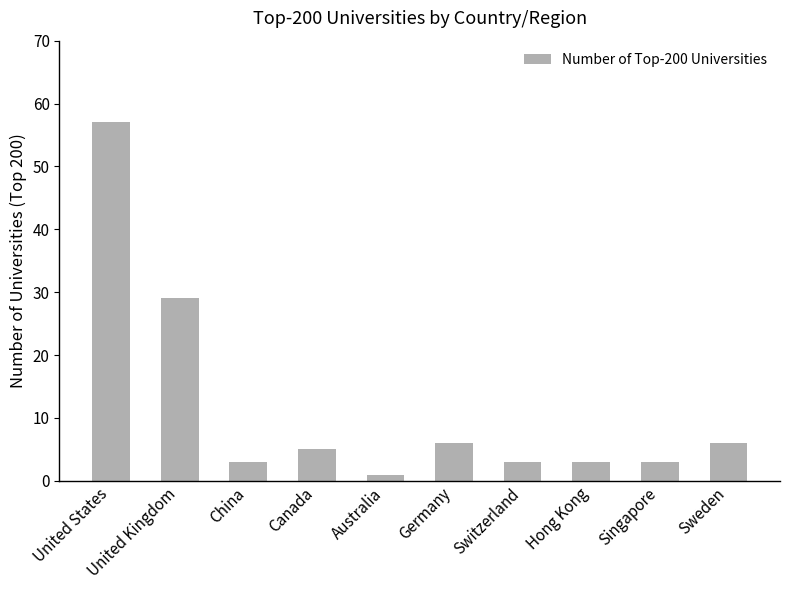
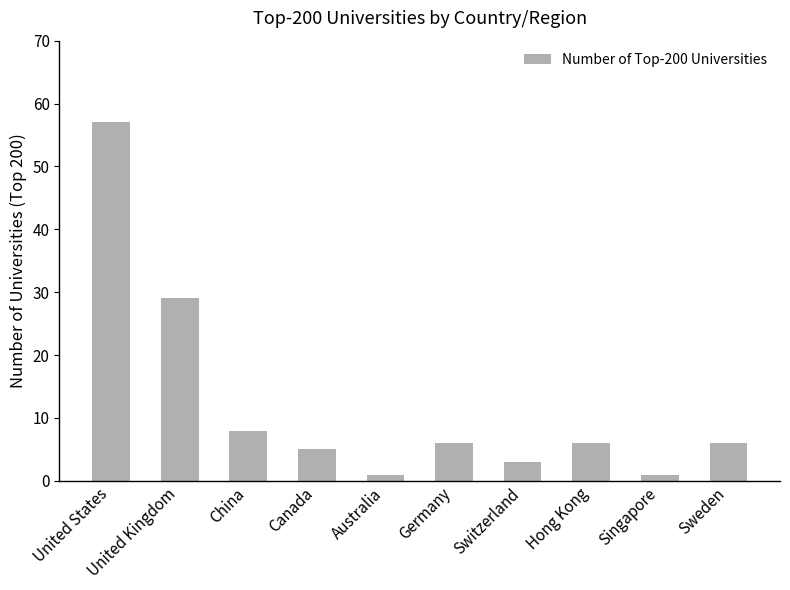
China: 3 -> 8
Hong Kong: 3 -> 6
Singapore: 3 -> 1
